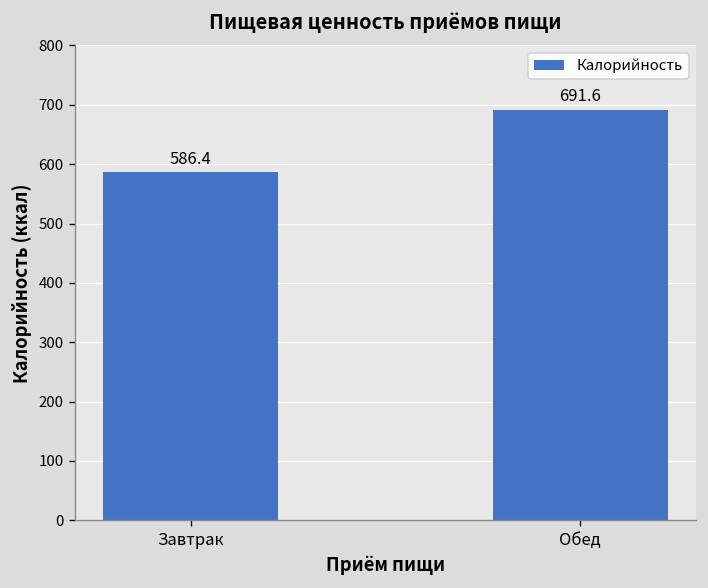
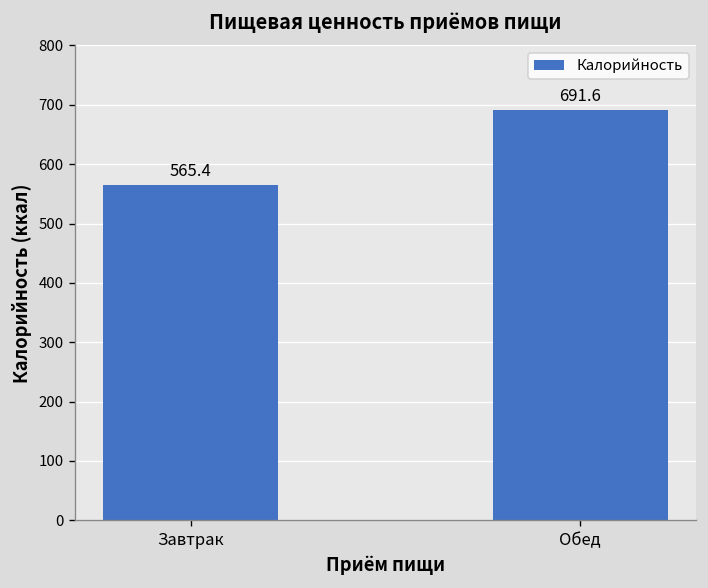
Завтрак: 586.4 -> 565.4
